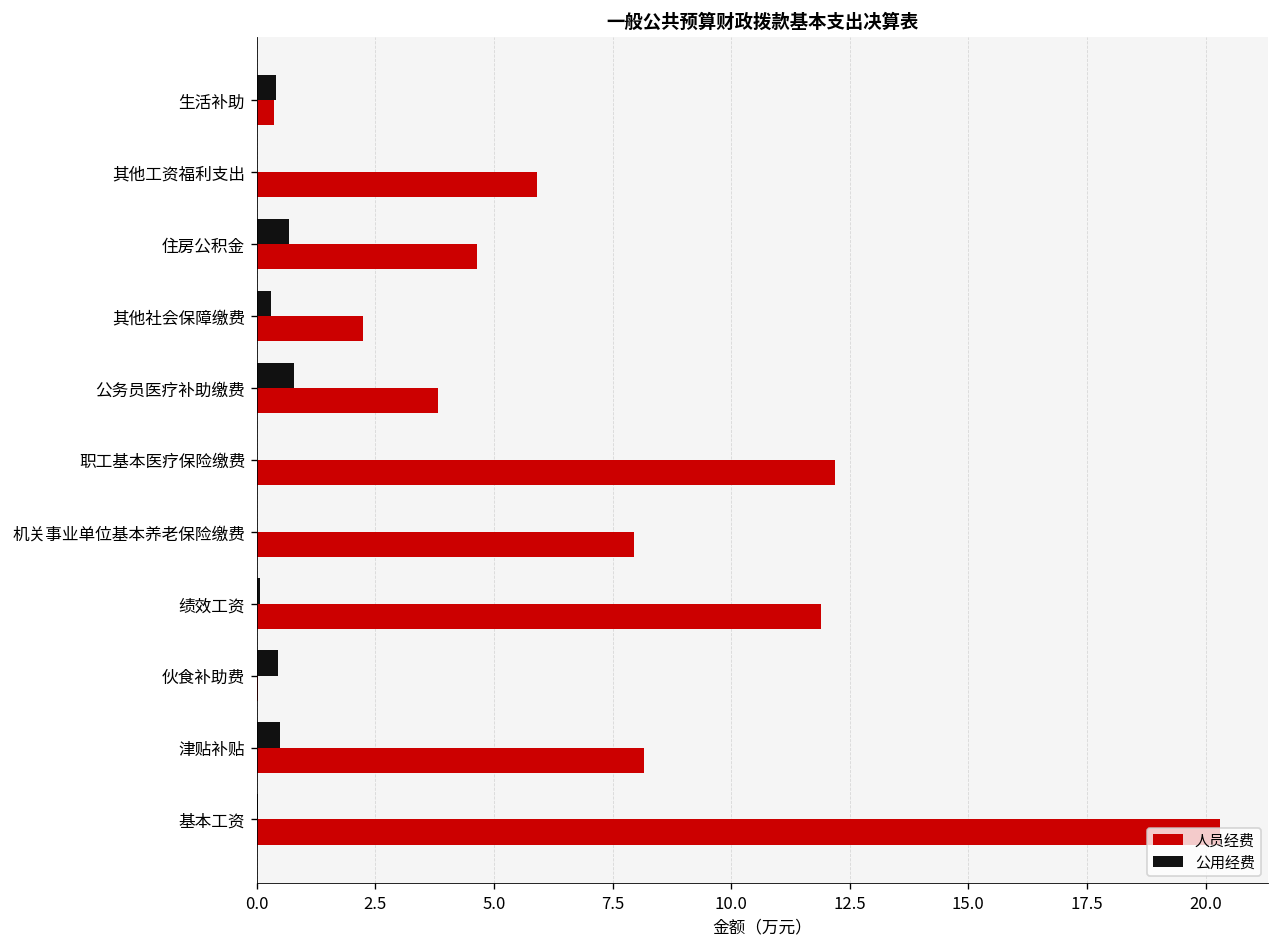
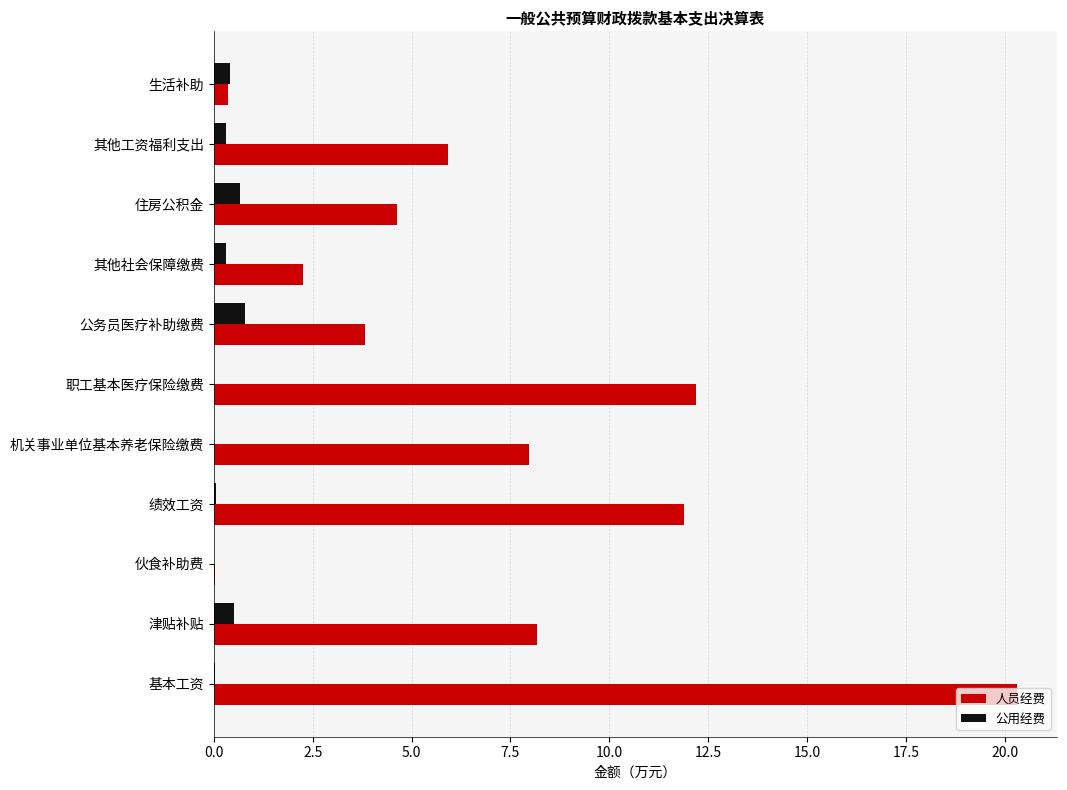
公用经费, 其他工资福利支出: 0.0 -> 0.3
公用经费, 伙食补助费: 0.4 -> 0.0
